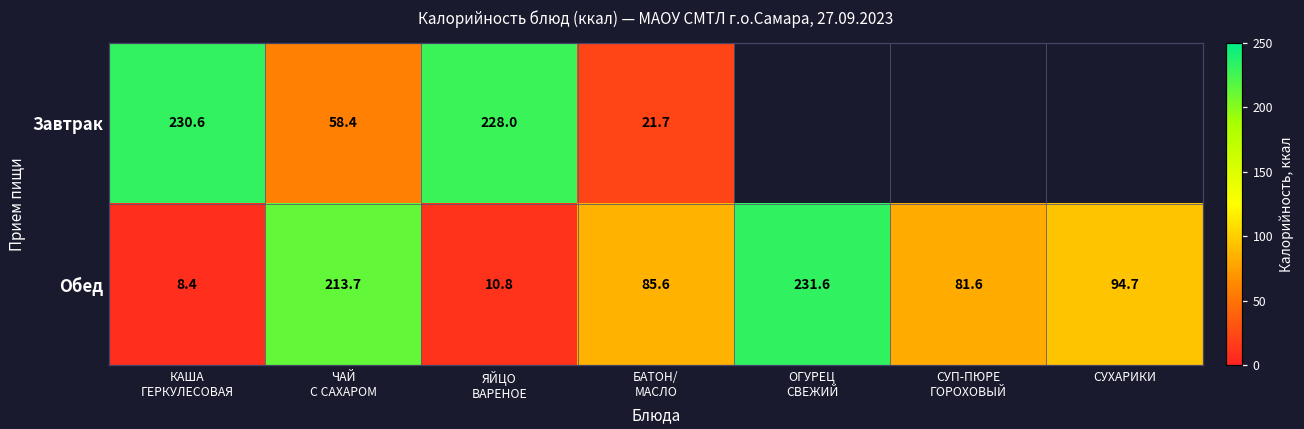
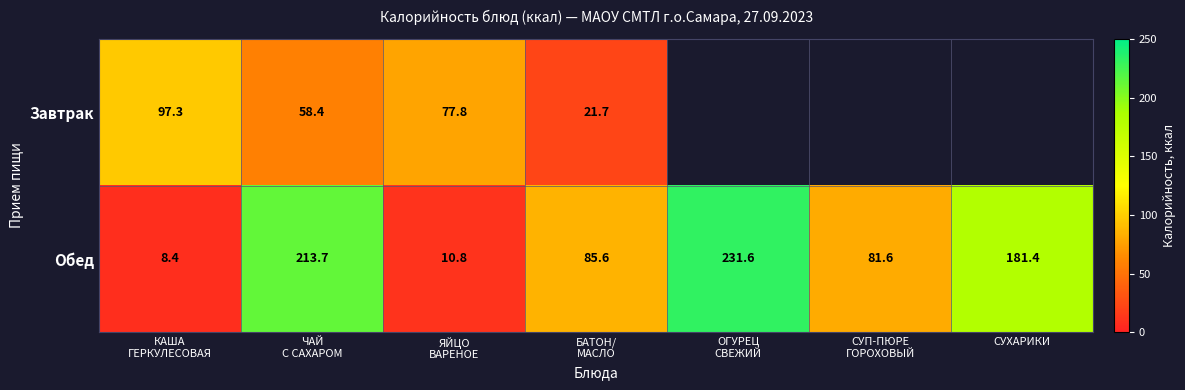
Завтрак, КАША ГЕРКУЛЕСОВАЯ: 230.6 -> 97.3
Завтрак, ЯЙЦО ВАРЕНОЕ: 228.0 -> 77.8
Обед, СУХАРИКИ: 94.7 -> 181.4
